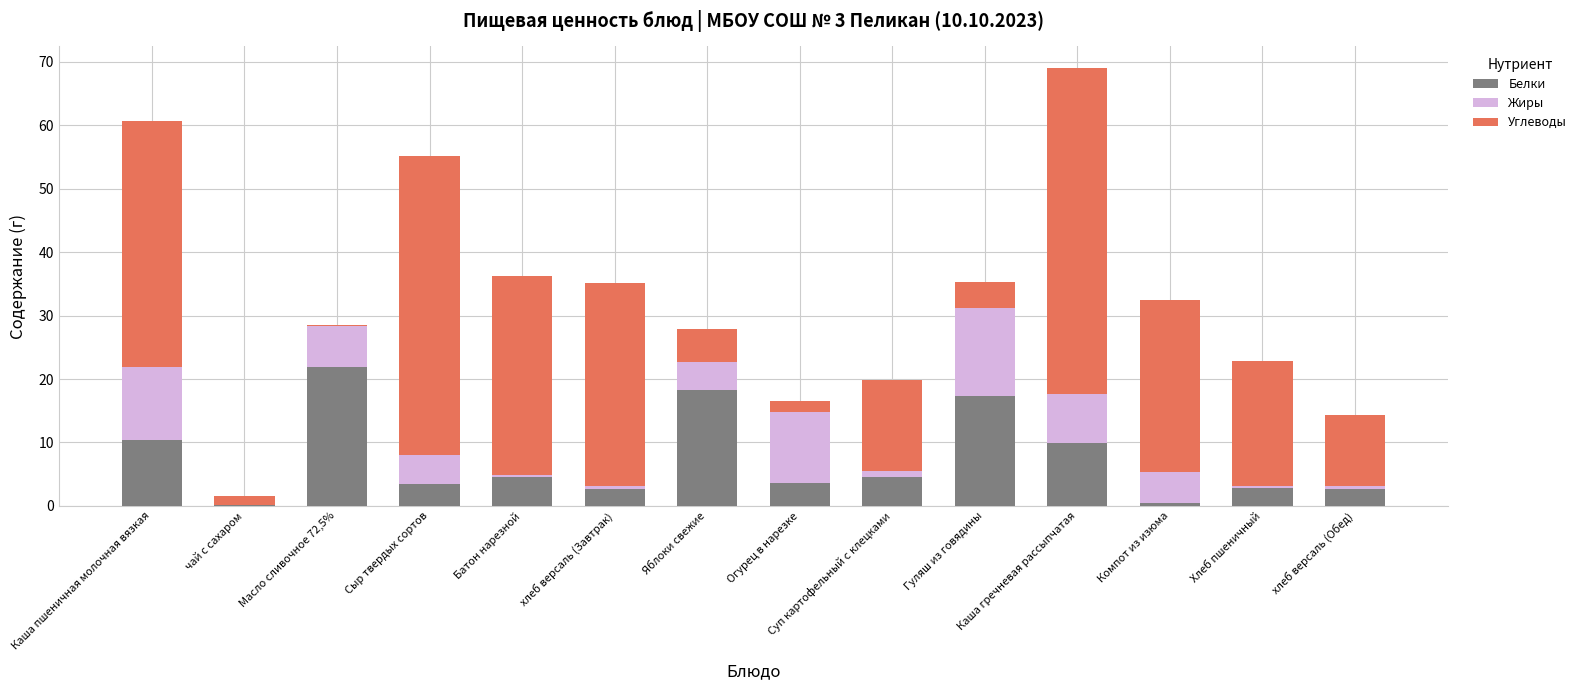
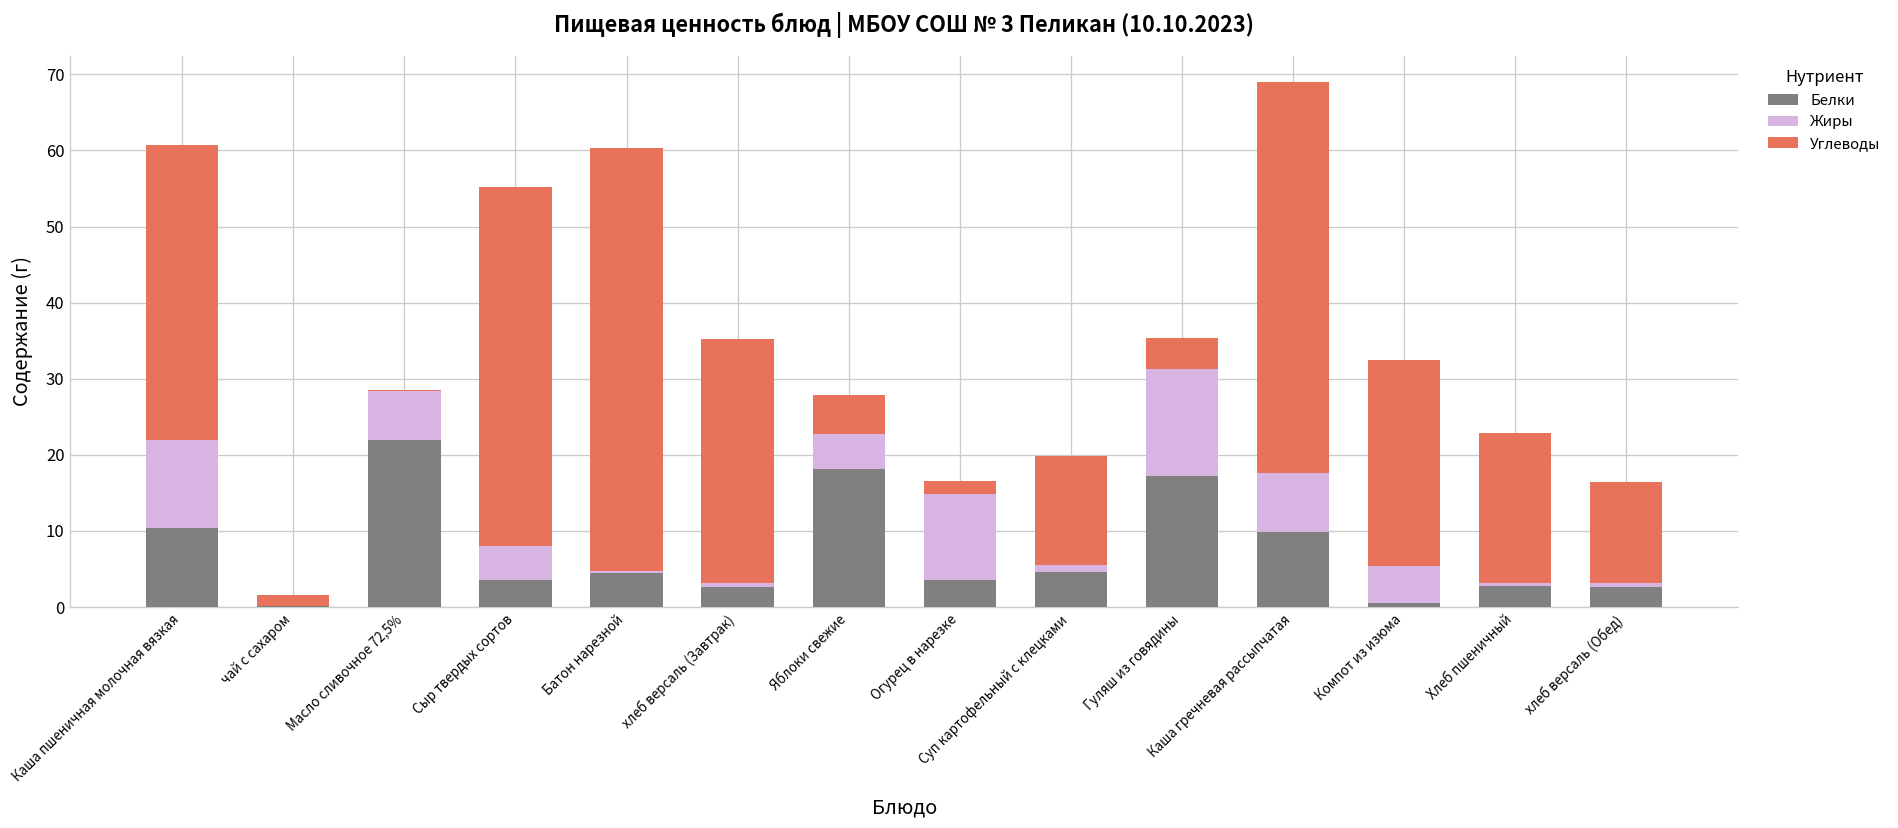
Углеводы, Батон нарезной: 32 -> 56
Углеводы, хлеб версаль (Обед): 11 -> 13
